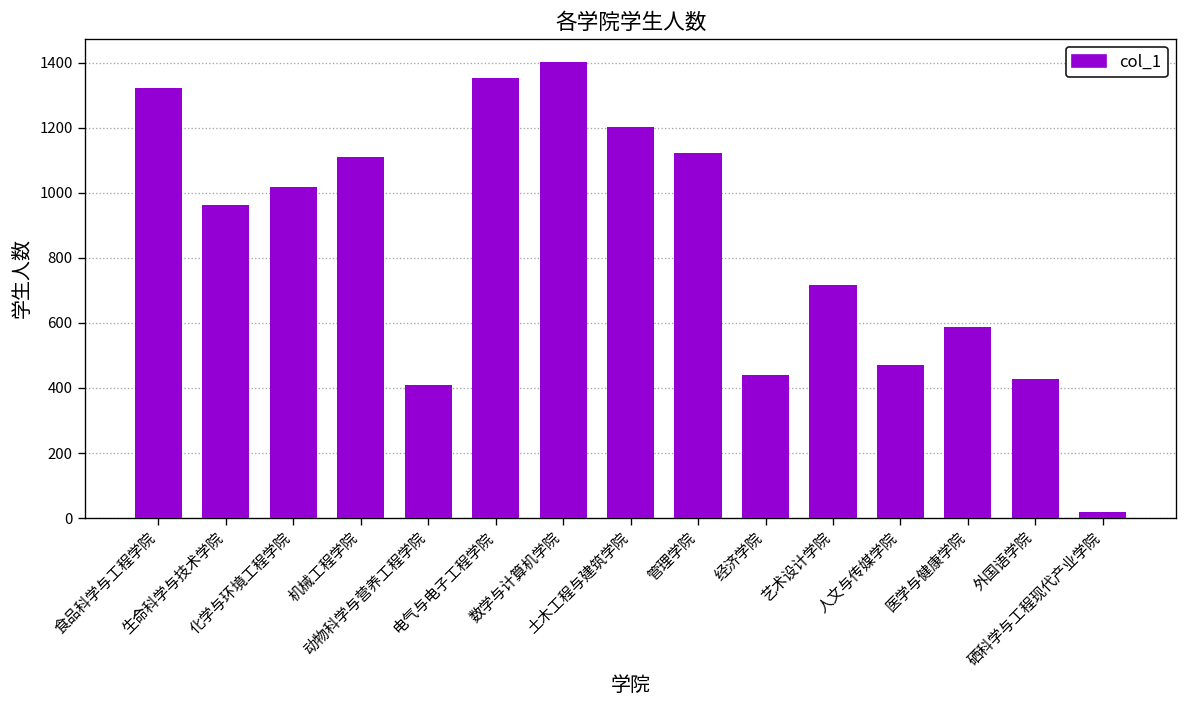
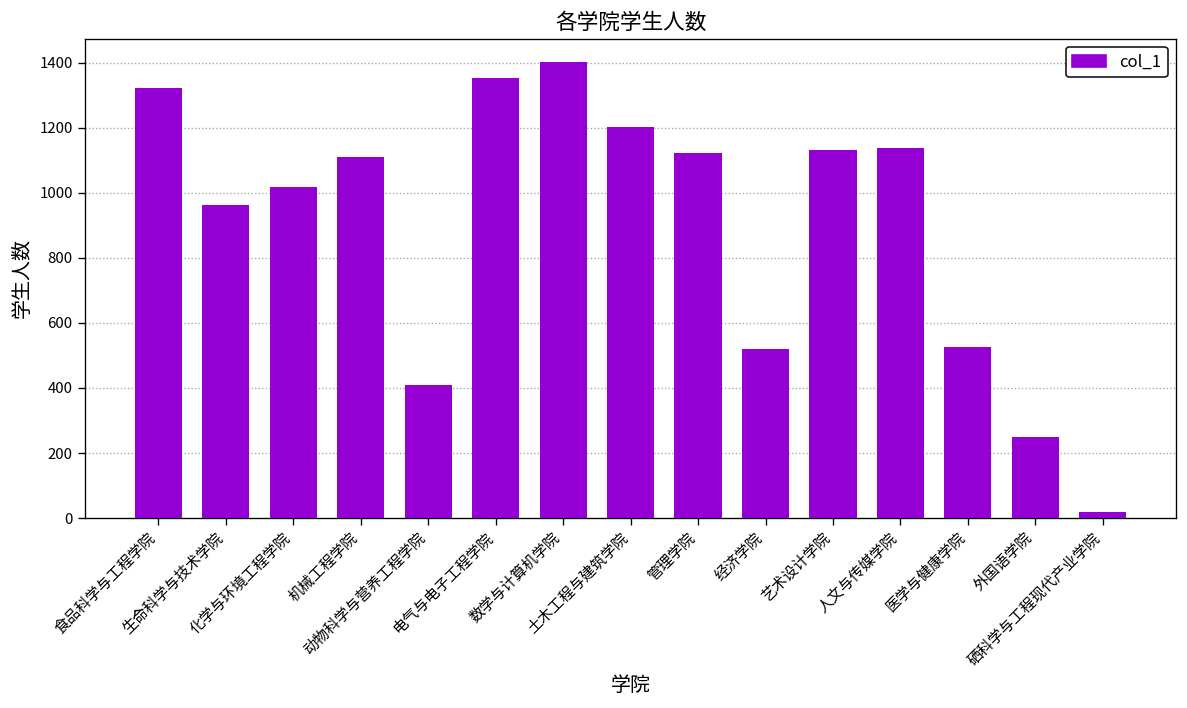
经济学院: 440 -> 520
艺术设计学院: 720 -> 1130
人文与传媒学院: 470 -> 1140
医学与健康学院: 590 -> 530
外国语学院: 430 -> 250
